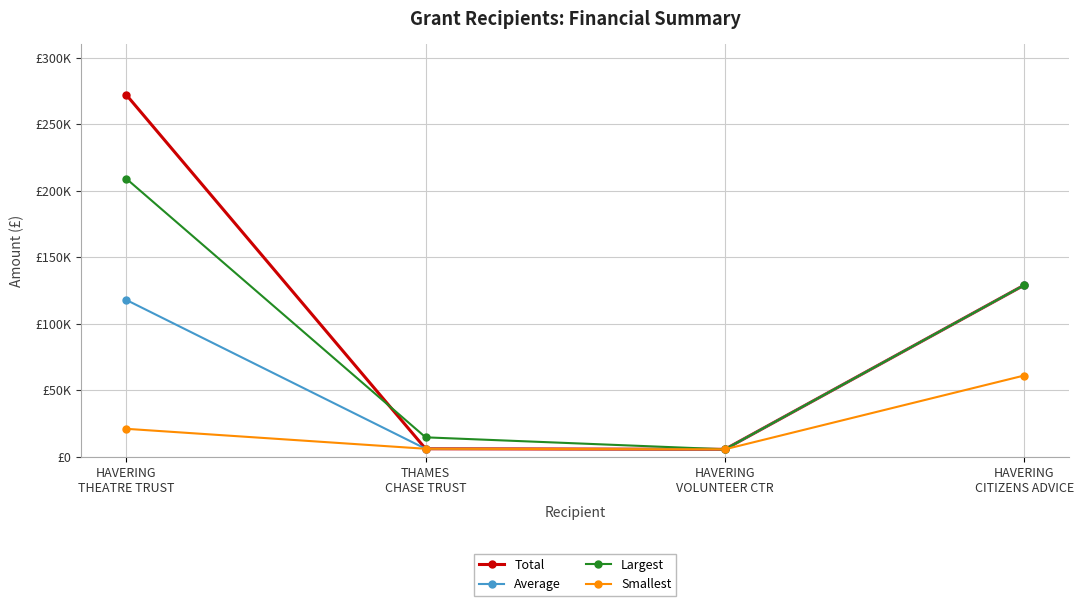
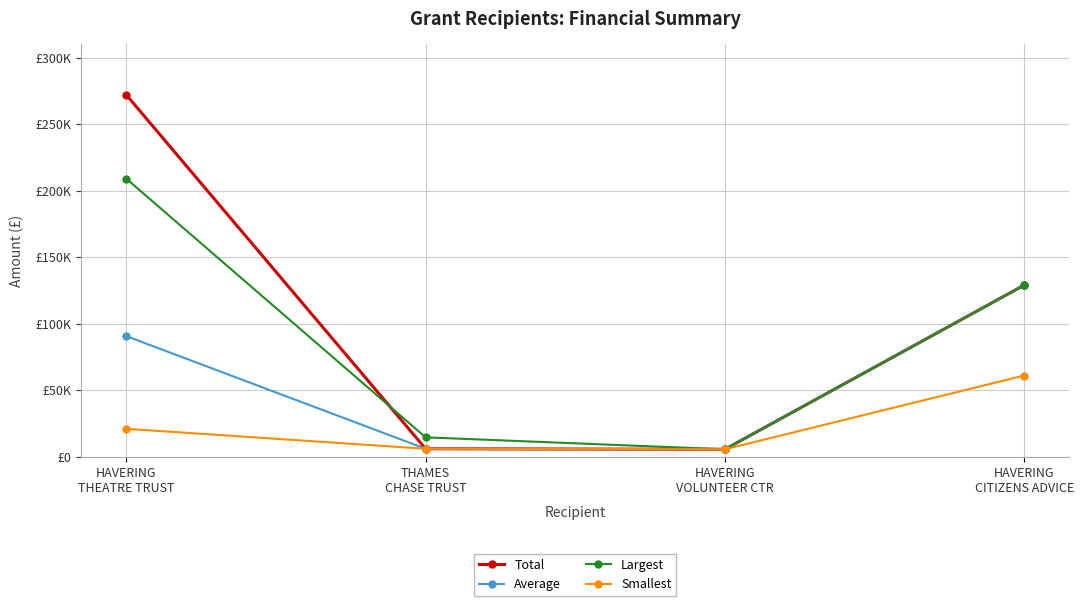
Average, HAVERING THEATRE TRUST: £118000 -> £91000
